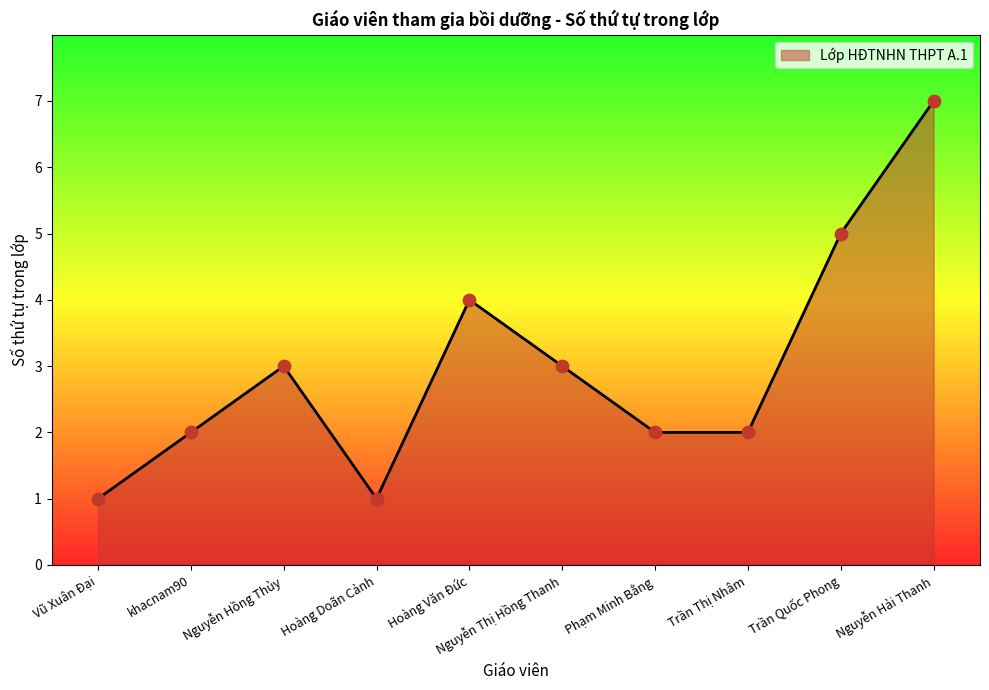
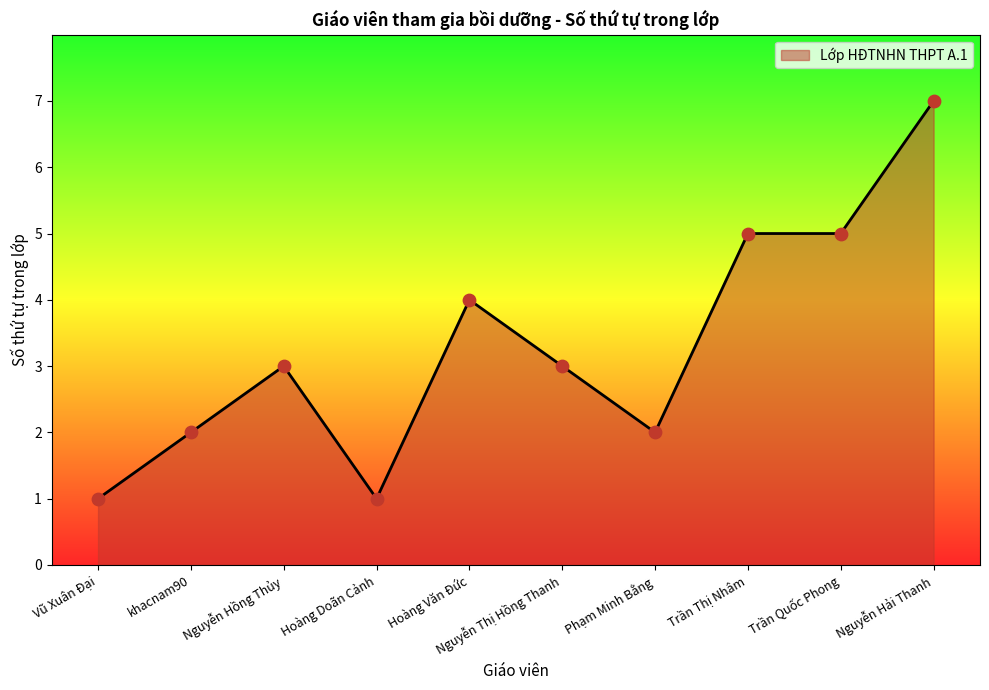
Trần Thị Nhâm: 2 -> 5
